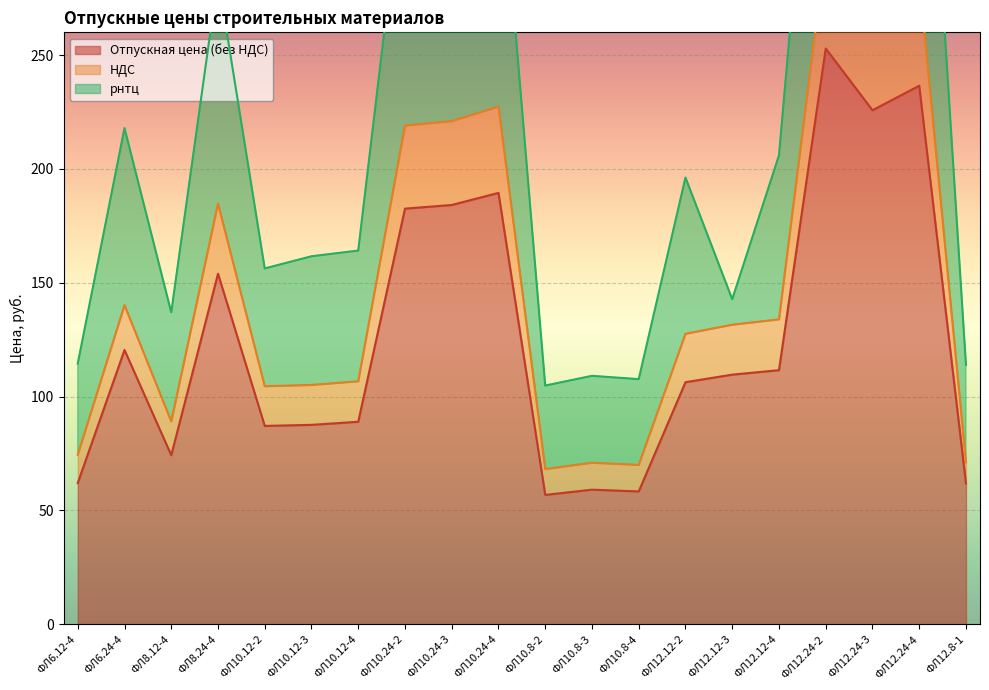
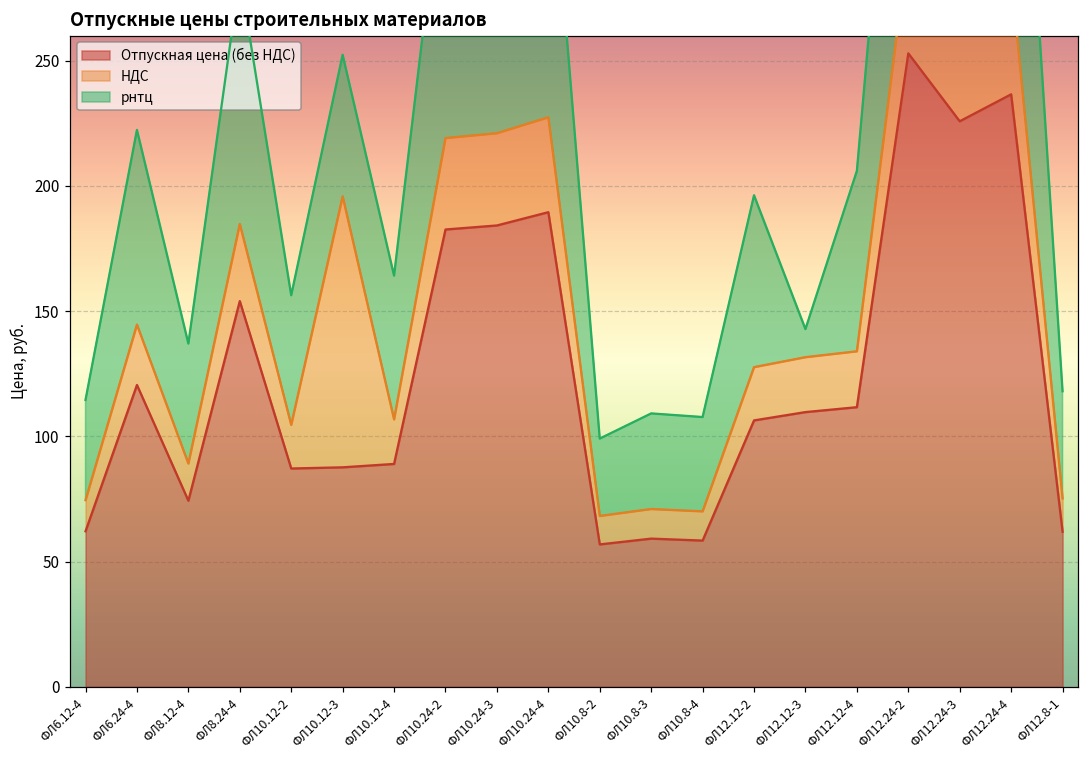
НДС, ФЛ6.24-4: 20 -> 24
НДС, ФЛ10.12-3: 18 -> 108
рнтц, ФЛ10.8-2: 37 -> 31
НДС, ФЛ12.8-1: 9 -> 13
